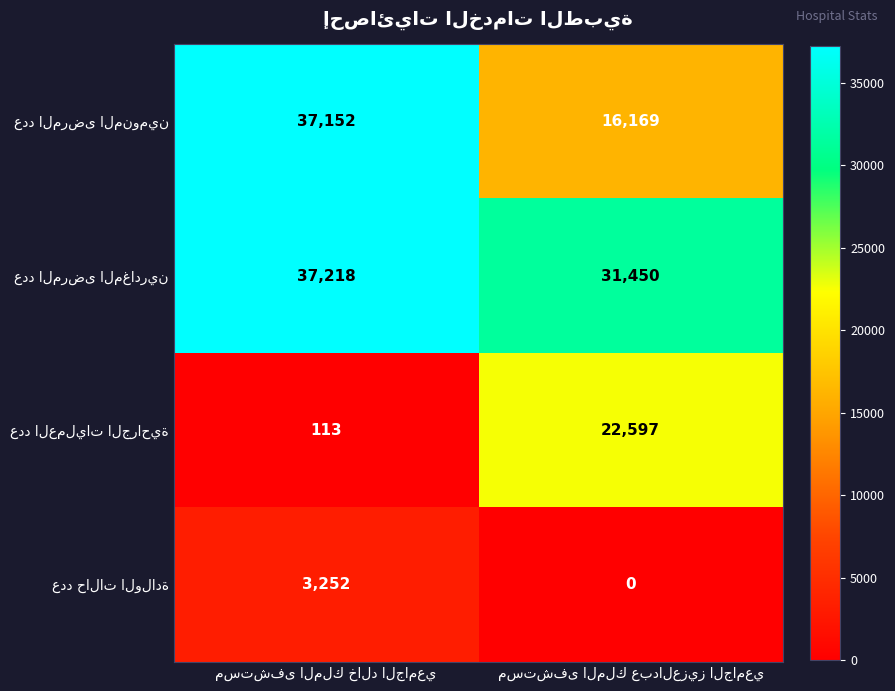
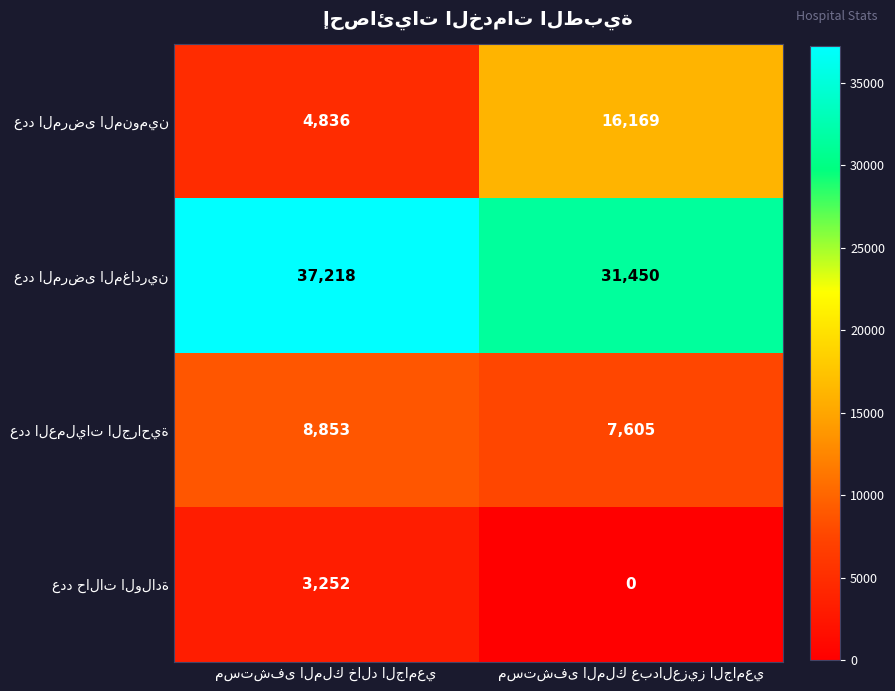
عدد المرضى المنومين, مستشفى الملك خالد الجامعي: 37,152 -> 4,836
عدد العمليات الجراحية, مستشفى الملك خالد الجامعي: 113 -> 8,853
عدد العمليات الجراحية, مستشفى الملك عبدالعزيز الجامعي: 22,597 -> 7,605
